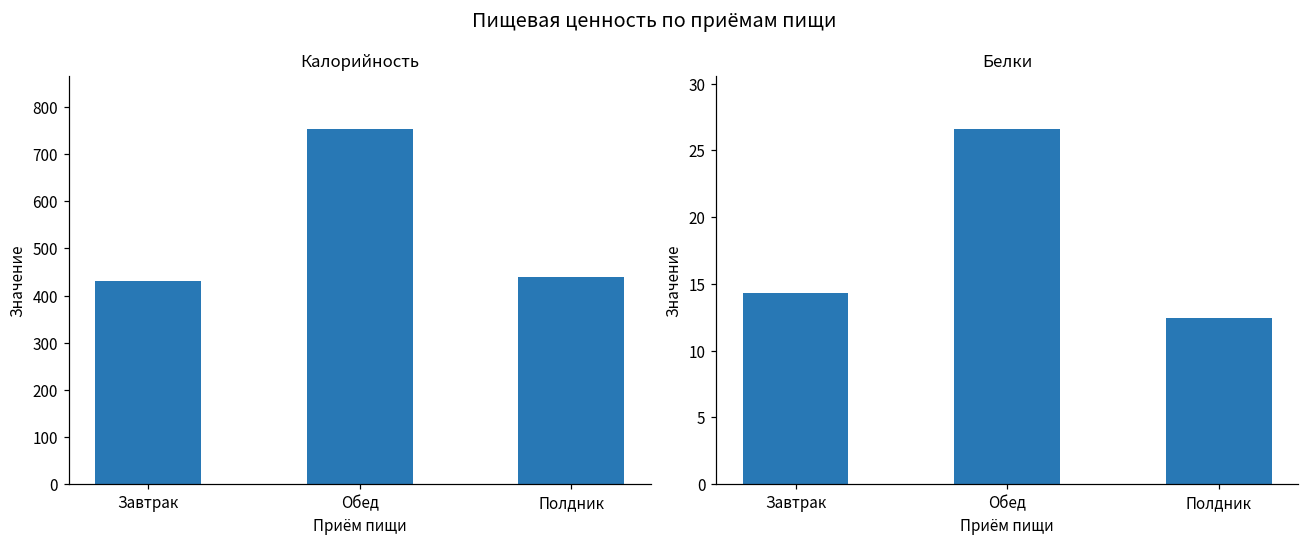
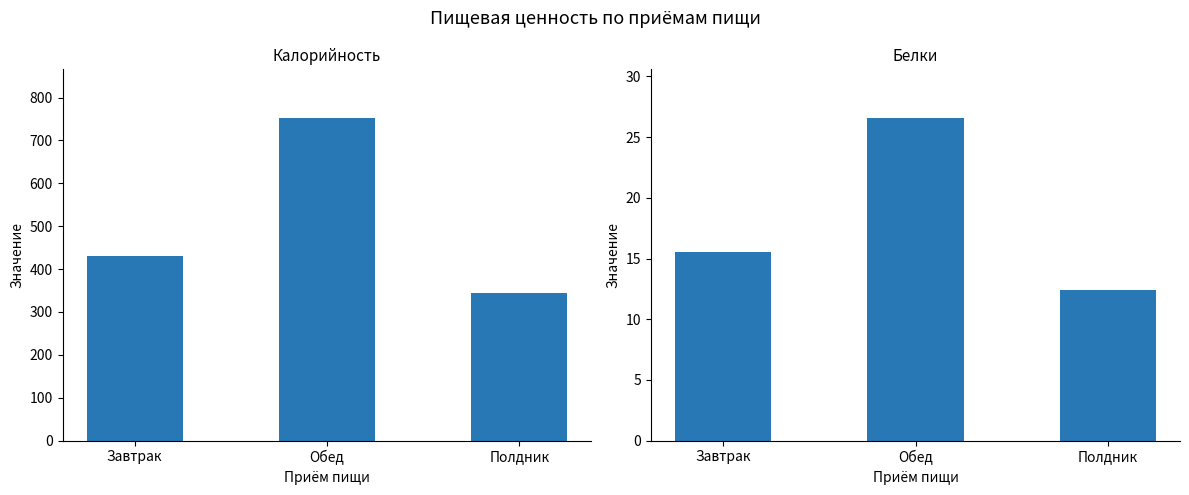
Калорийность, Полдник: 440 -> 350
Белки, Завтрак: 14.3 -> 15.5
